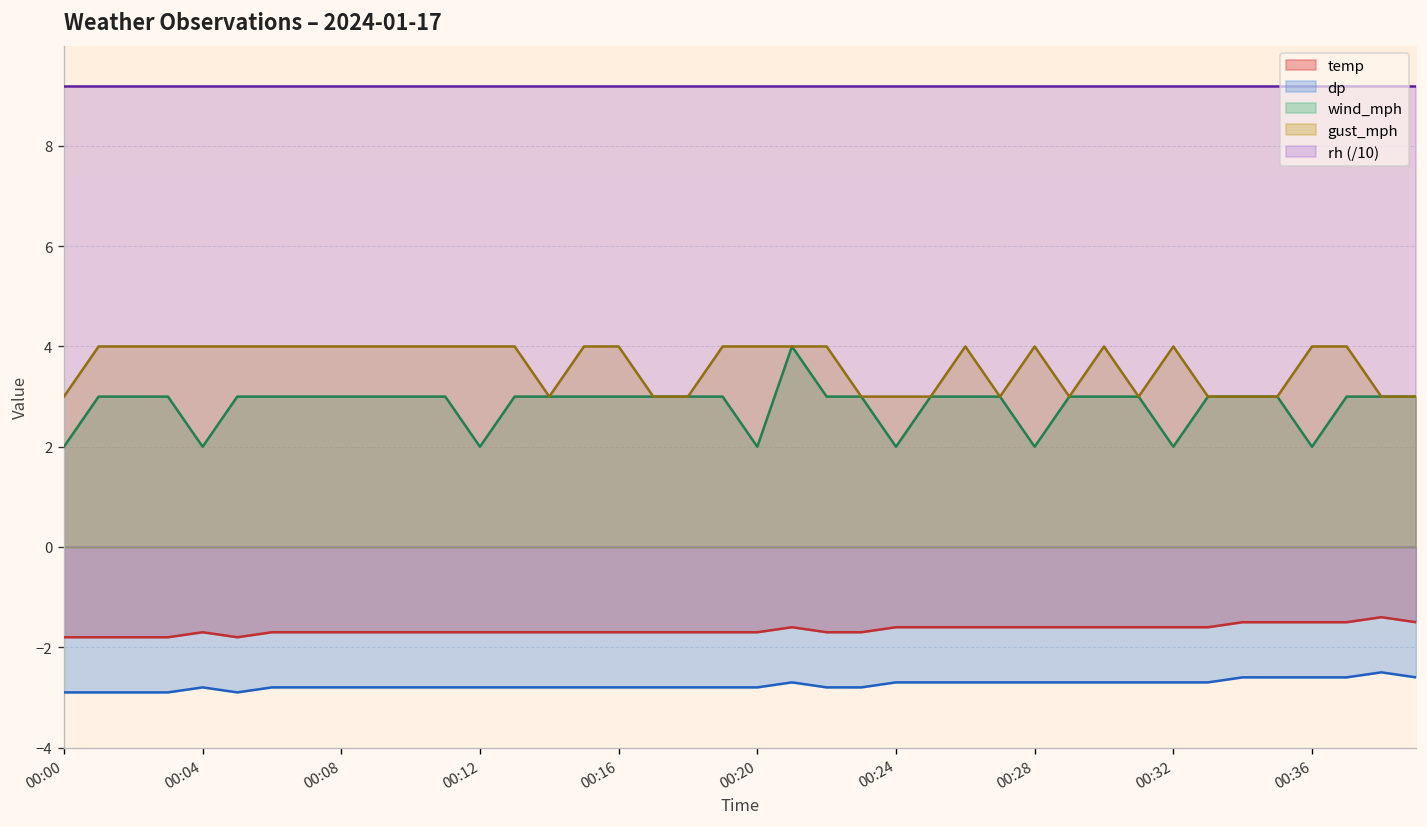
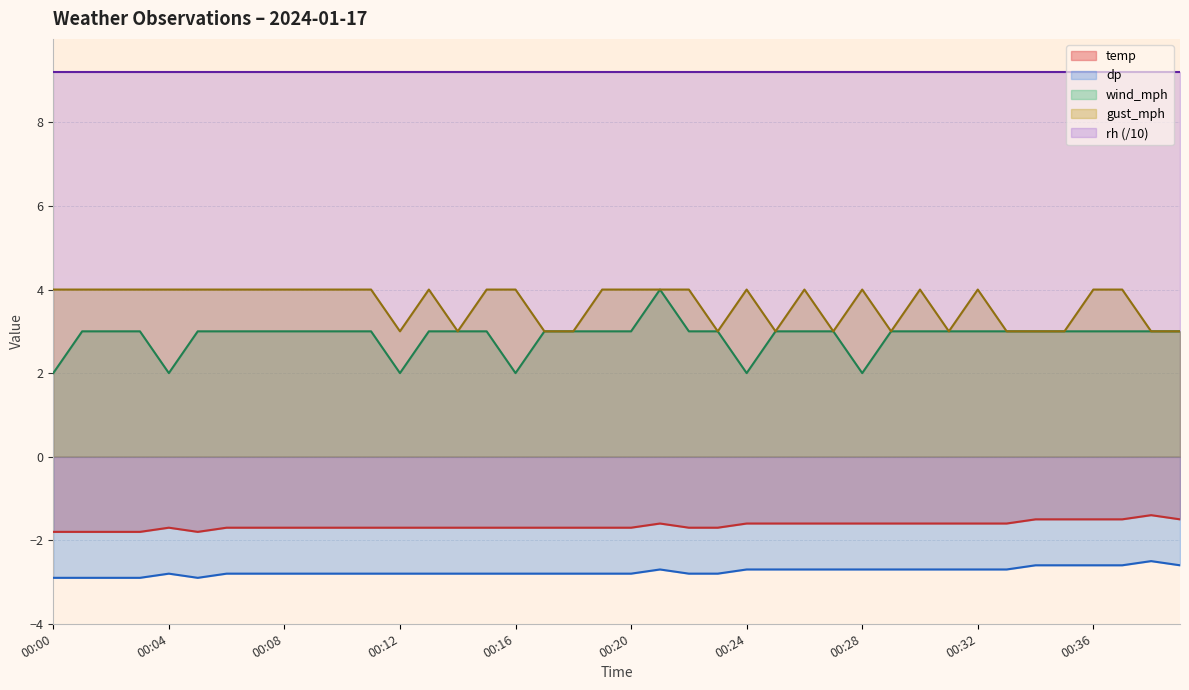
gust_mph, 00:00: 3 -> 4
gust_mph, 00:12: 4 -> 3
wind_mph, 00:16: 3 -> 2
wind_mph, 00:20: 2 -> 3
gust_mph, 00:24: 3 -> 4
wind_mph, 00:32: 2 -> 3
wind_mph, 00:36: 2 -> 3
